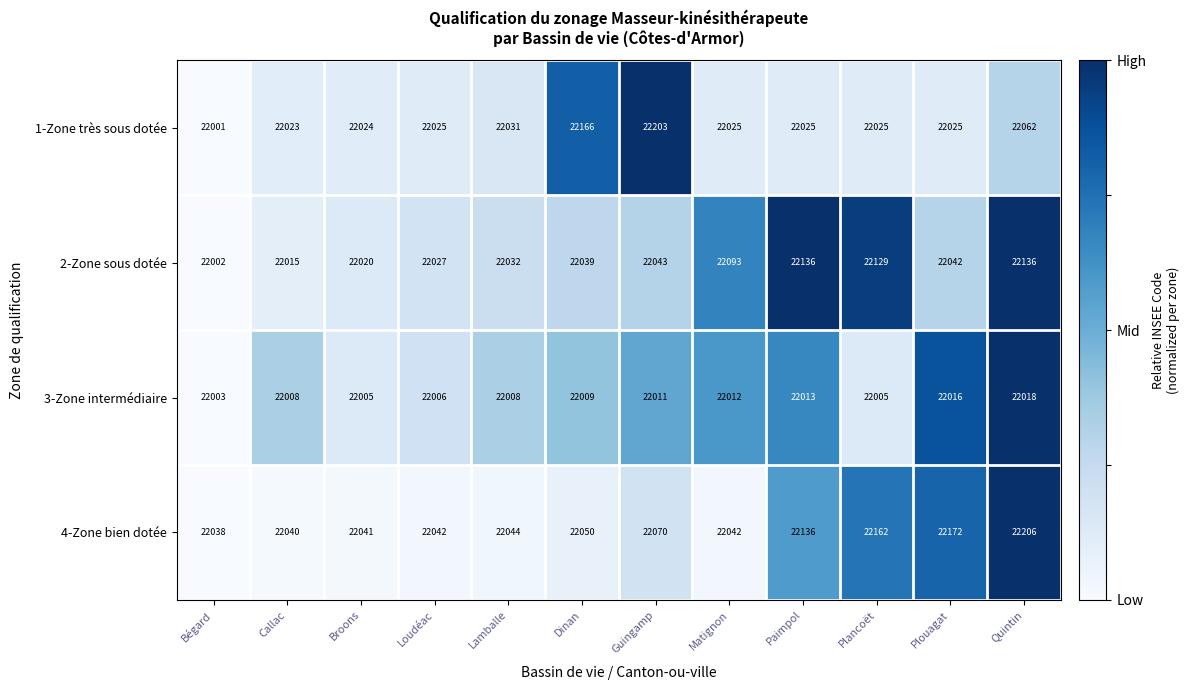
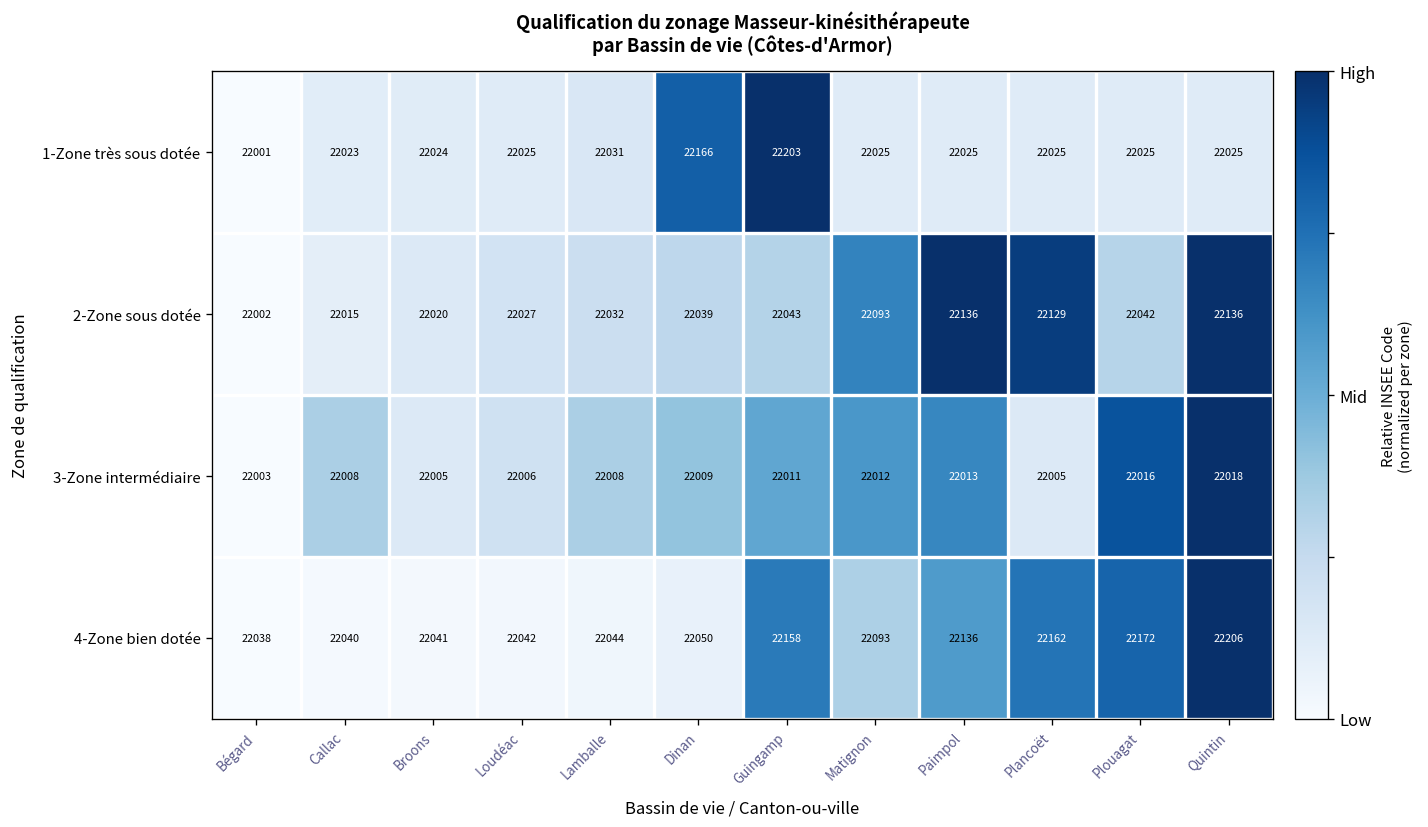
1-Zone très sous dotée, Quintin: 22062 -> 22025
4-Zone bien dotée, Guingamp: 22070 -> 22158
4-Zone bien dotée, Matignon: 22042 -> 22093
